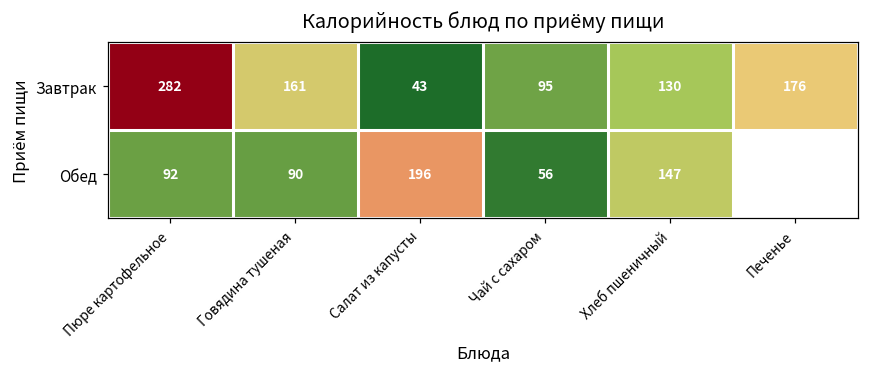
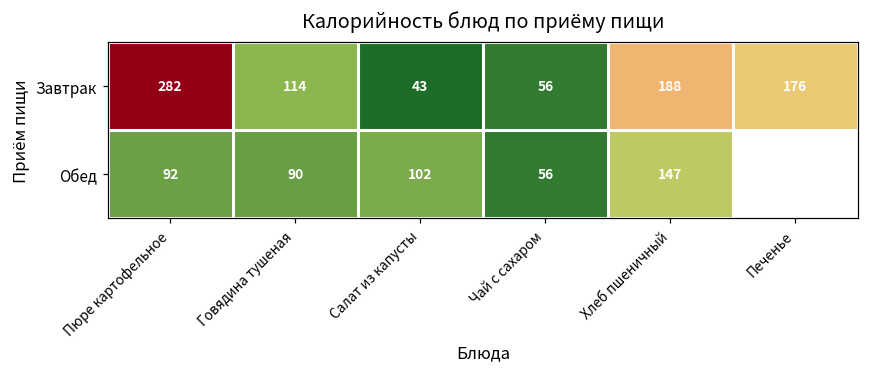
Завтрак, Говядина тушеная: 161 -> 114
Завтрак, Чай с сахаром: 95 -> 56
Завтрак, Хлеб пшеничный: 130 -> 188
Обед, Салат из капусты: 196 -> 102
